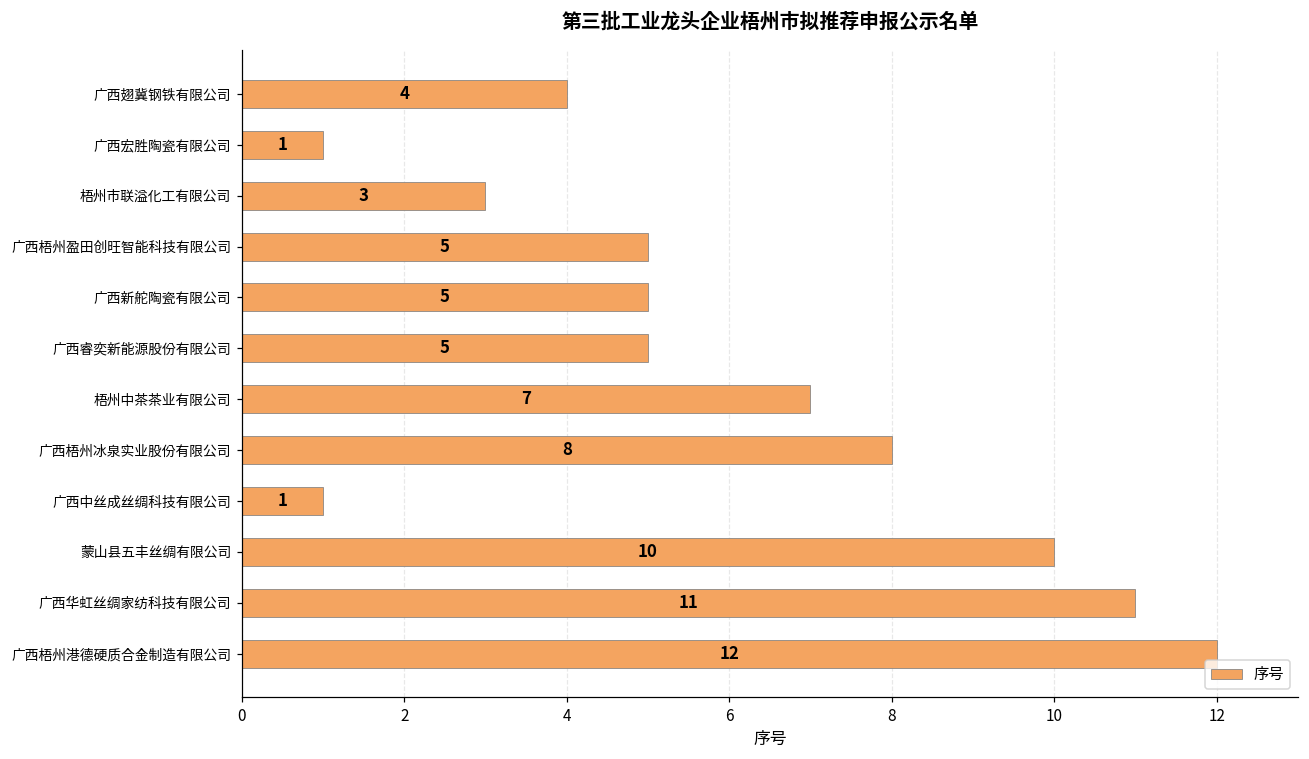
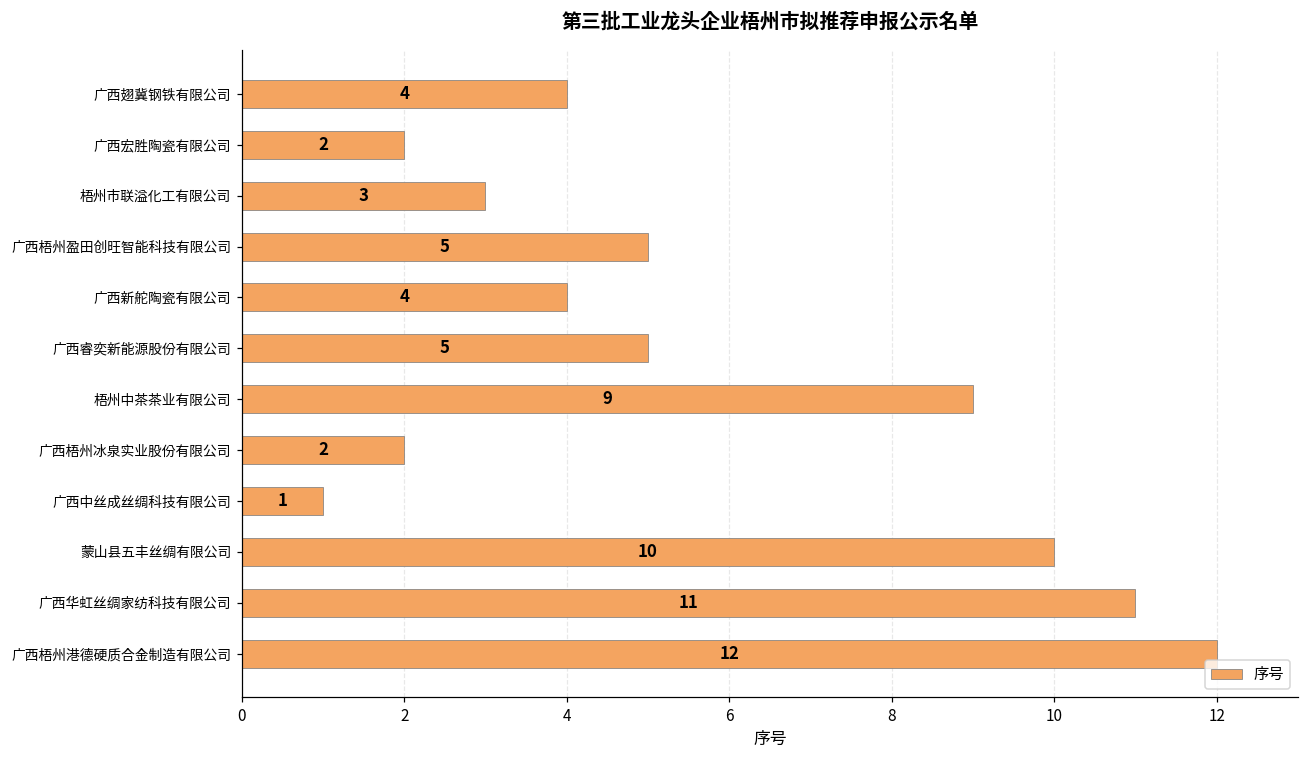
广西宏胜陶瓷有限公司: 1 -> 2
广西新舵陶瓷有限公司: 5 -> 4
梧州中茶茶业有限公司: 7 -> 9
广西梧州冰泉实业股份有限公司: 8 -> 2
